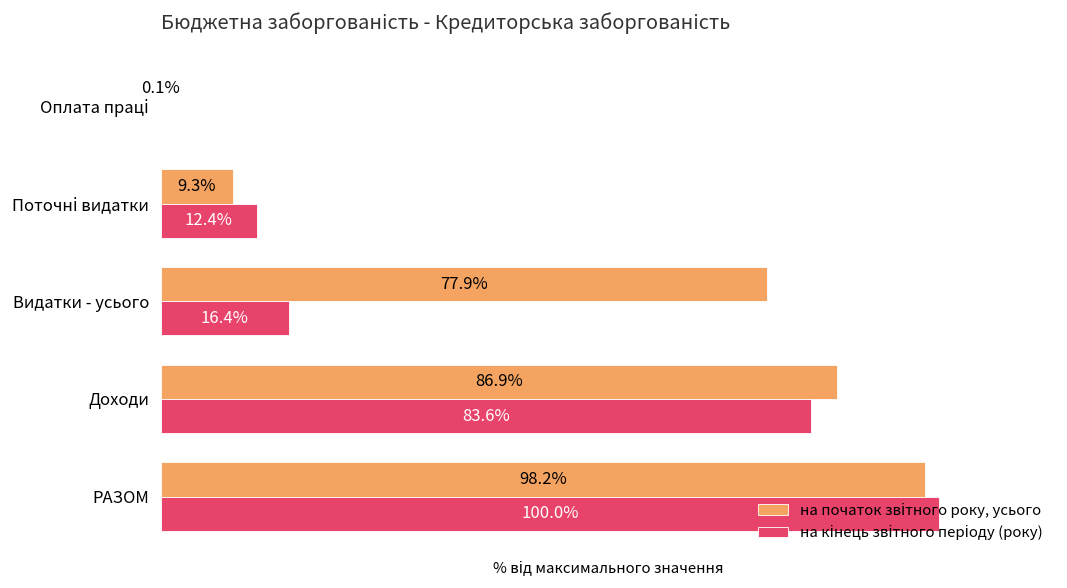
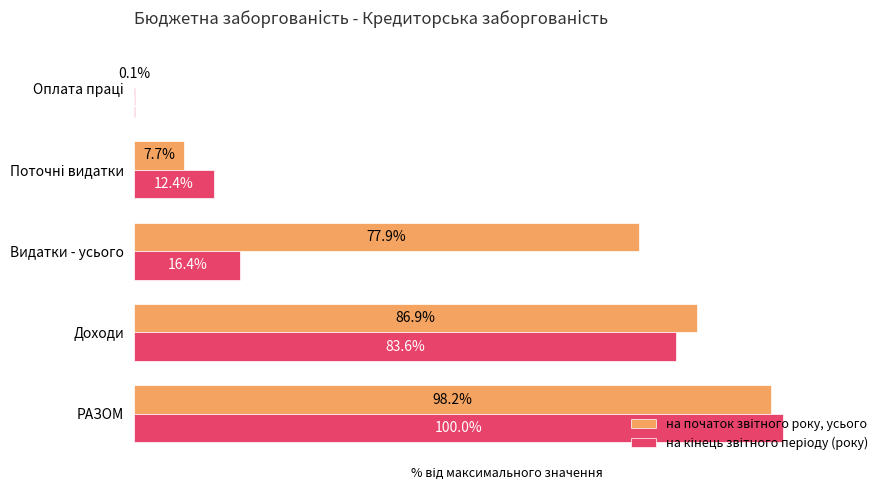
на початок звітного року, усього, Поточні видатки: 9.3% -> 7.7%
